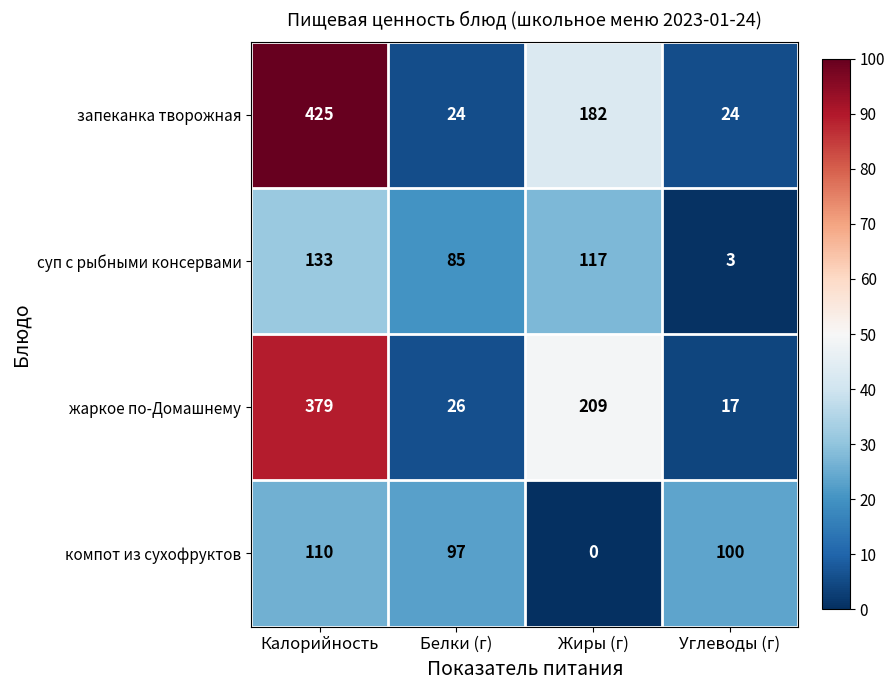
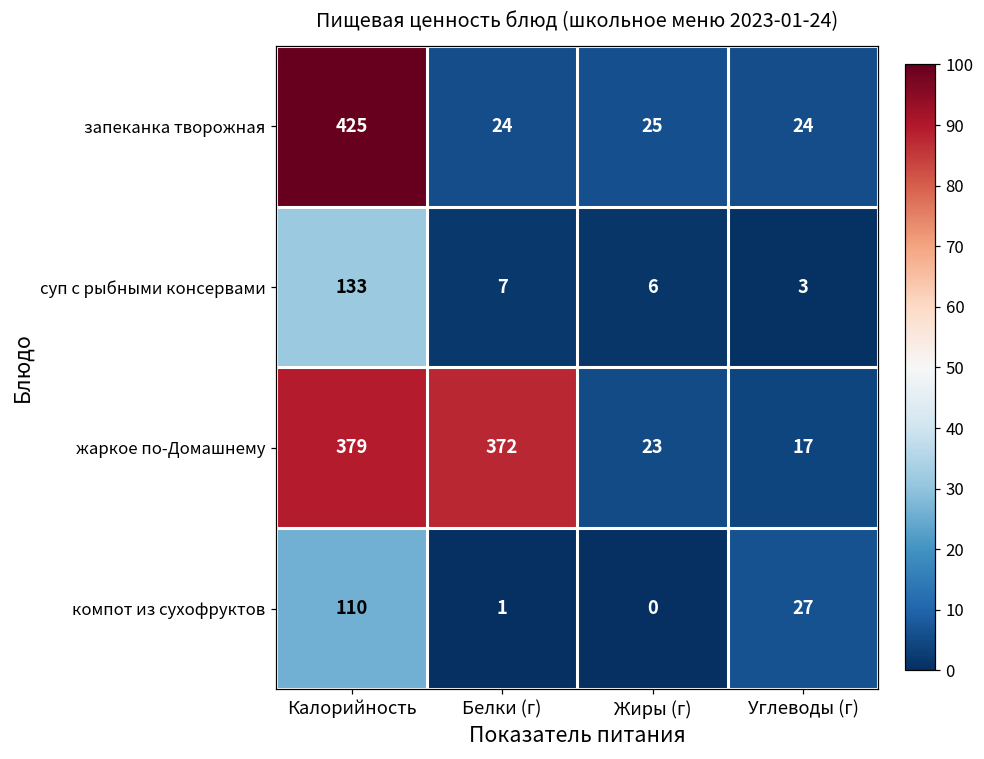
запеканка творожная, Жиры (г): 182 -> 25
суп с рыбными консервами, Белки (г): 85 -> 7
суп с рыбными консервами, Жиры (г): 117 -> 6
жаркое по-Домашнему, Белки (г): 26 -> 372
жаркое по-Домашнему, Жиры (г): 209 -> 23
компот из сухофруктов, Белки (г): 97 -> 1
компот из сухофруктов, Углеводы (г): 100 -> 27
